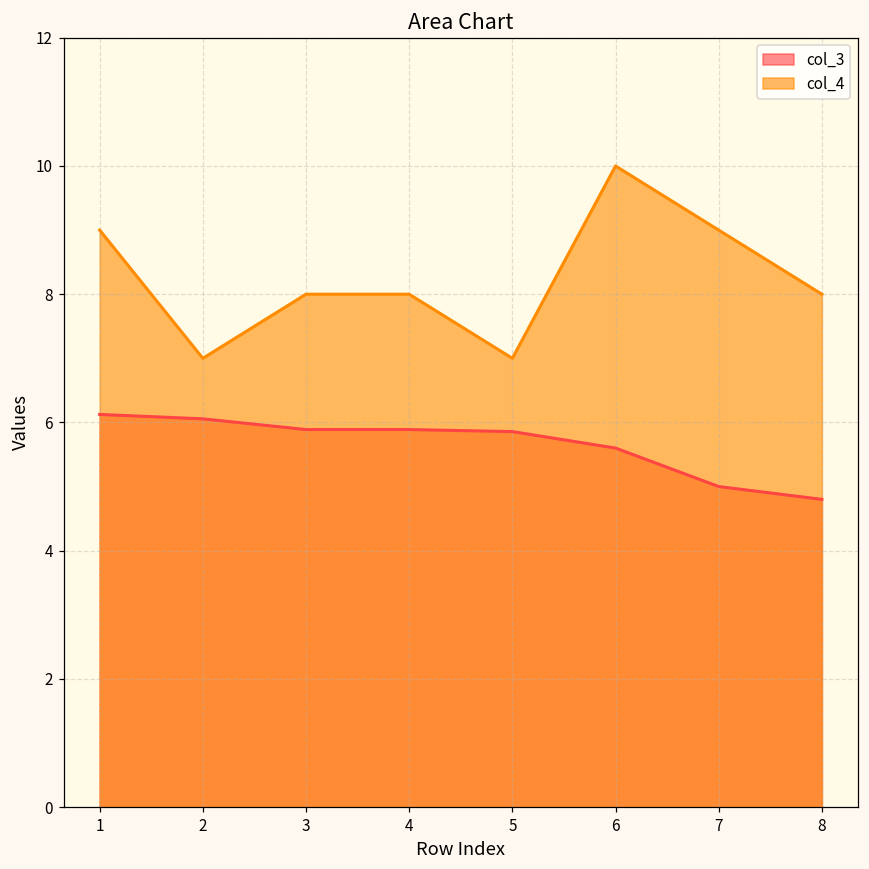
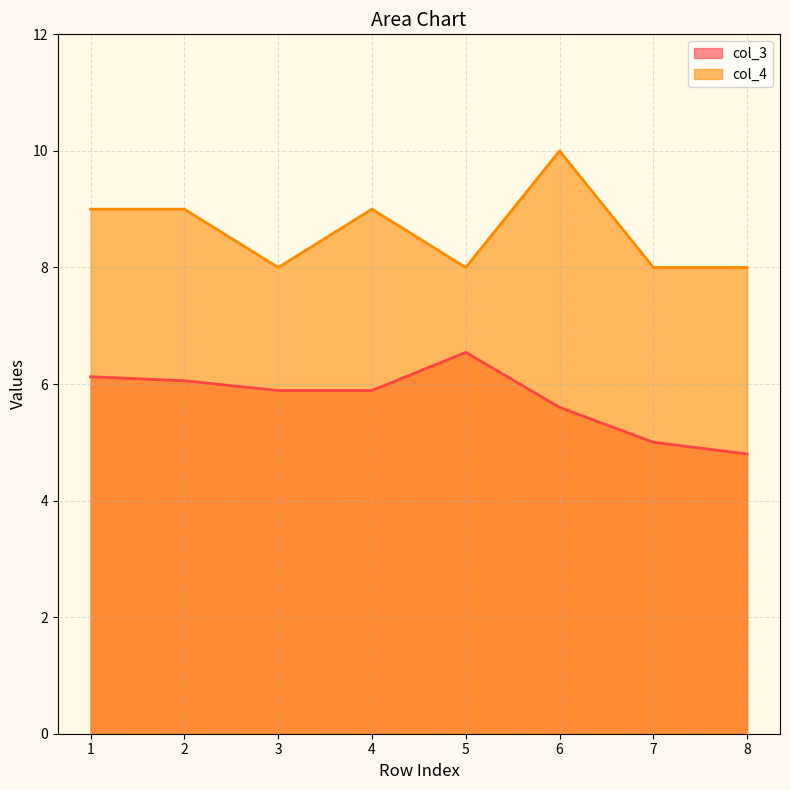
col_4, 2: 7 -> 9
col_4, 4: 8 -> 9
col_3, 5: 5.9 -> 6.5
col_4, 5: 7 -> 8
col_4, 7: 9 -> 8
